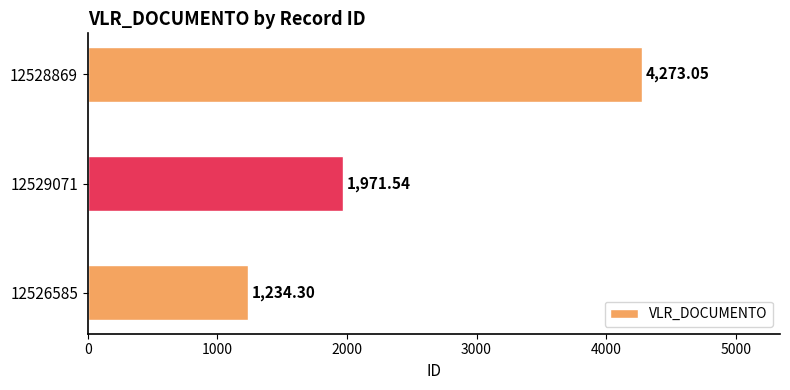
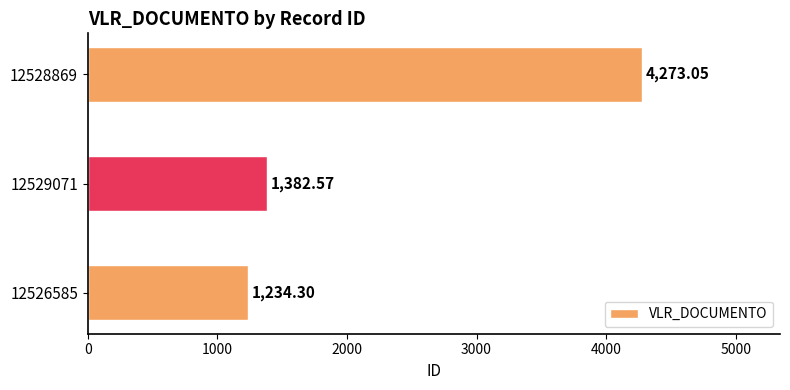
12529071: 1,971.54 -> 1,382.57
